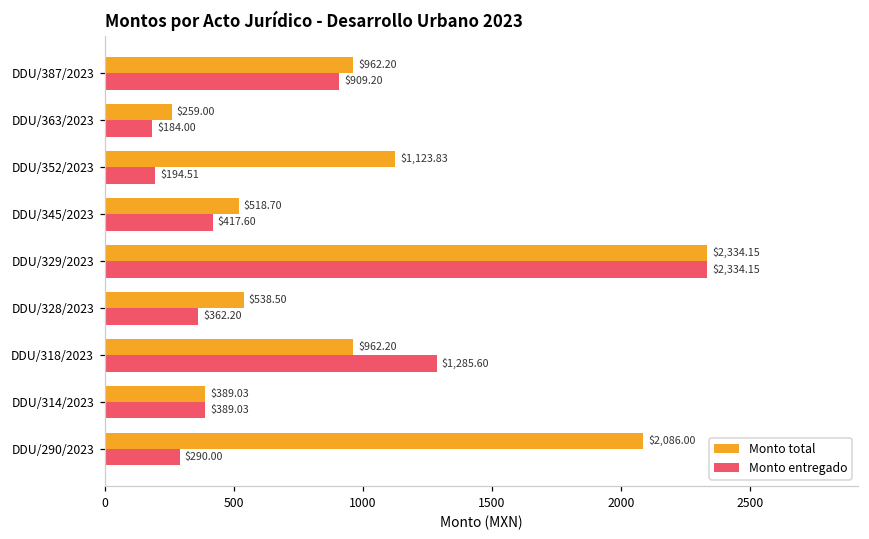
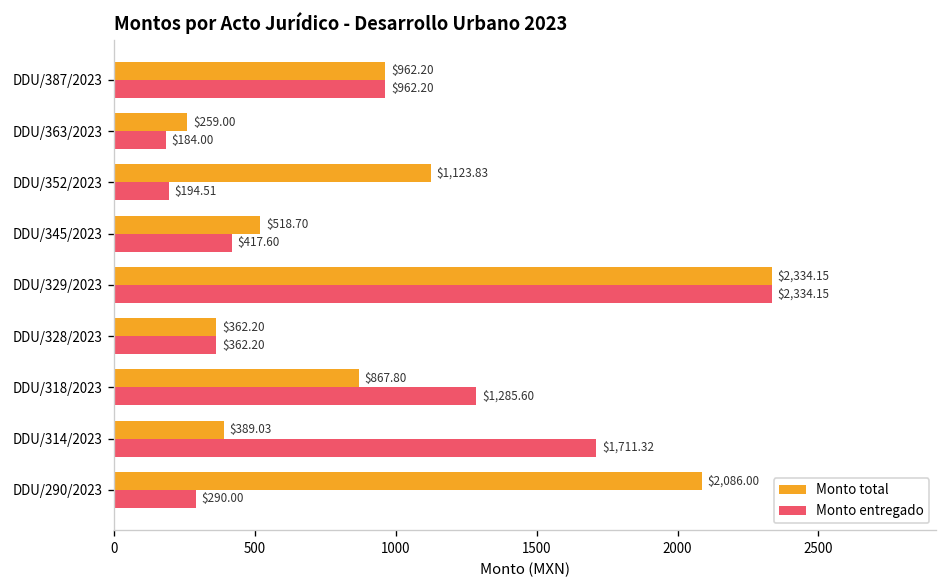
Monto entregado, DDU/387/2023: $909.20 -> $962.20
Monto total, DDU/328/2023: $538.50 -> $362.20
Monto total, DDU/318/2023: $962.20 -> $867.80
Monto entregado, DDU/314/2023: $389.03 -> $1,711.32
